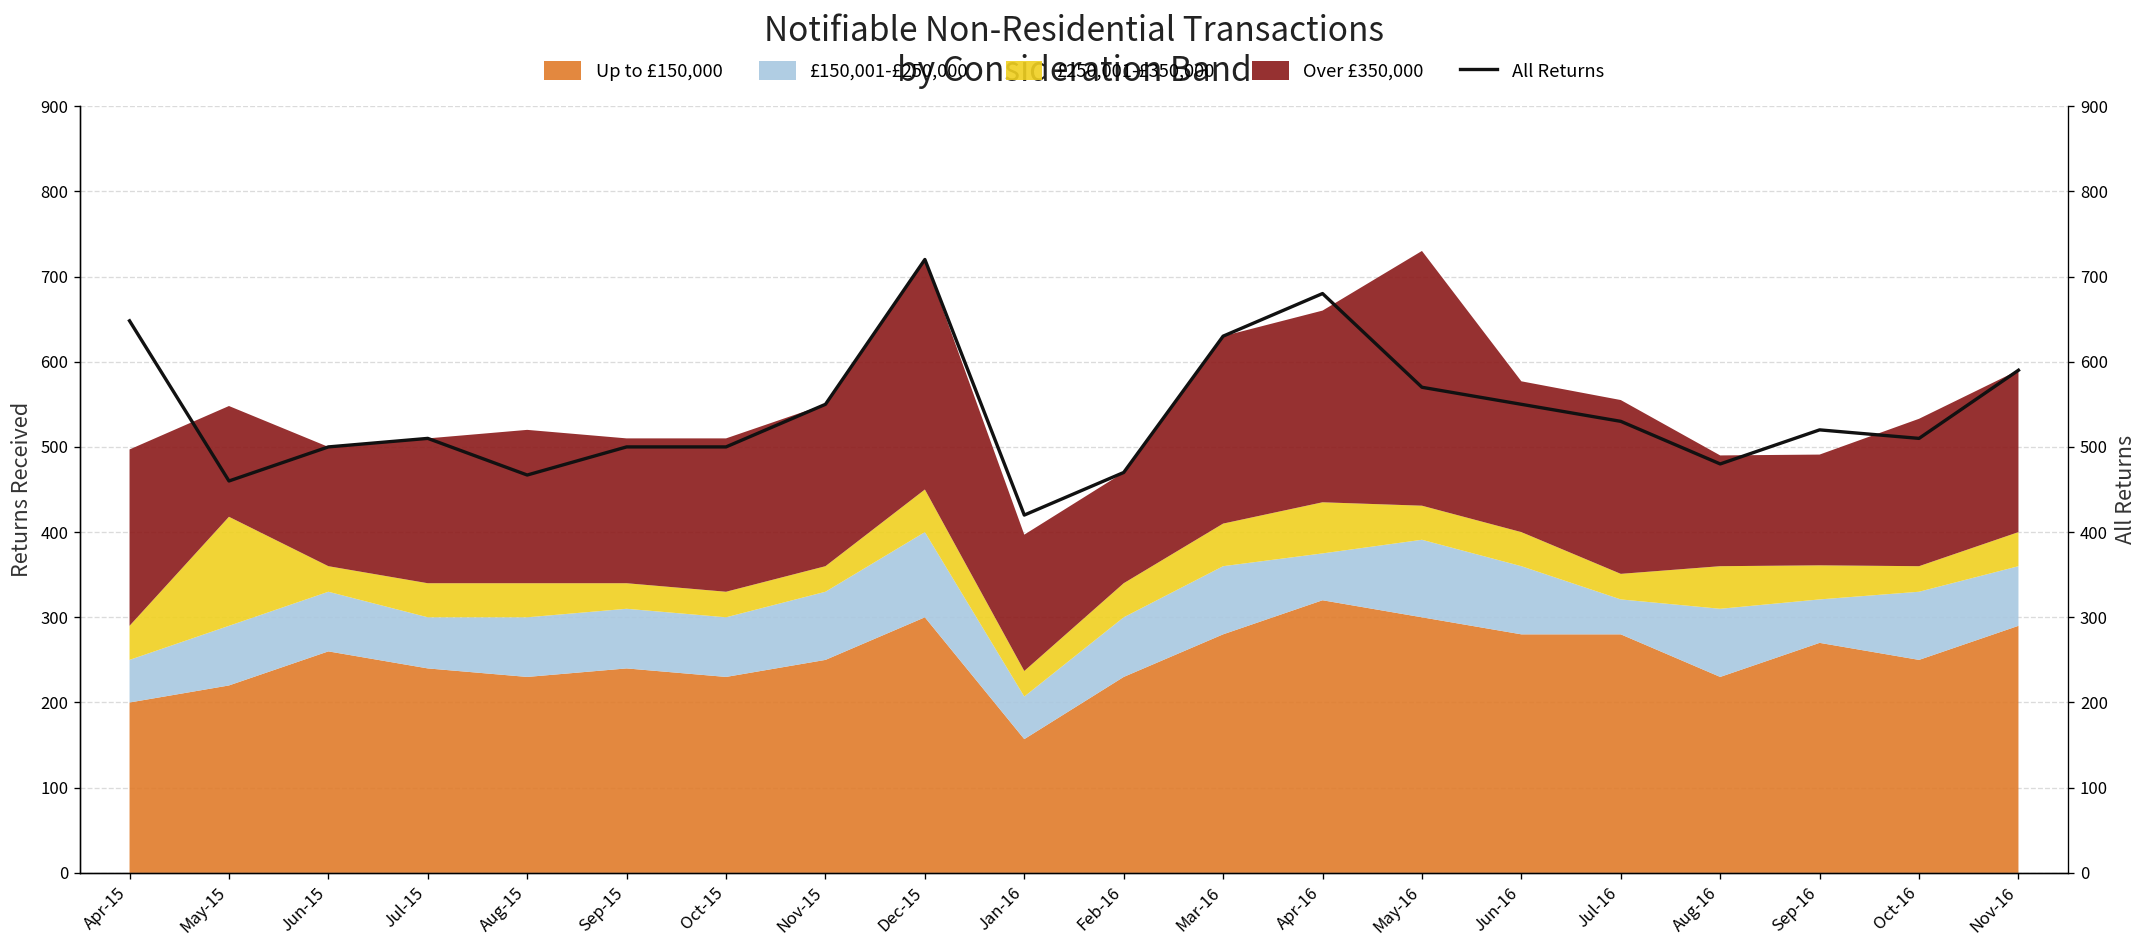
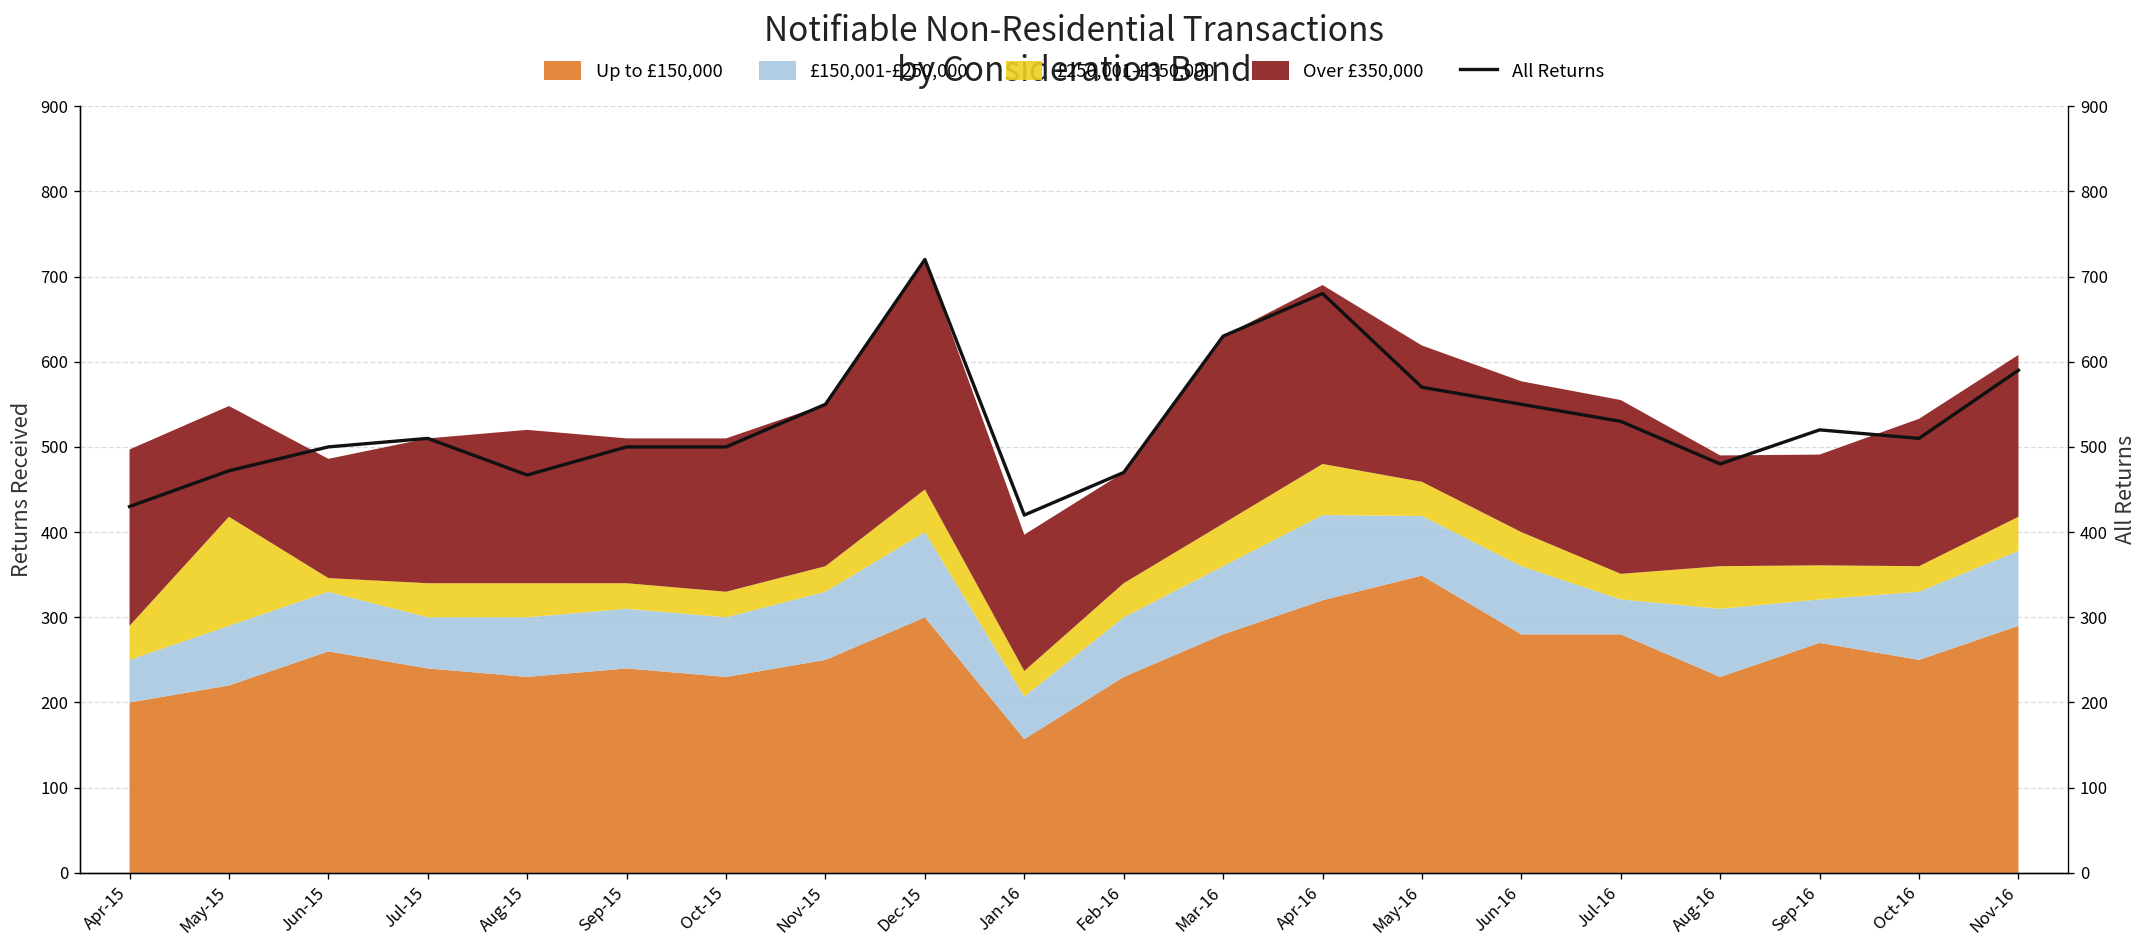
£250,001-£350,000, Jun-15: 30 -> 20
£150,001-£250,000, Apr-16: 60 -> 100
Over £350,000, Apr-16: 230 -> 210
Up to £150,000, May-16: 300 -> 350
£150,001-£250,000, May-16: 90 -> 70
Over £350,000, May-16: 300 -> 160
£150,001-£250,000, Nov-16: 70 -> 90
All Returns, Apr-15: 650 -> 430
All Returns, May-15: 460 -> 470
